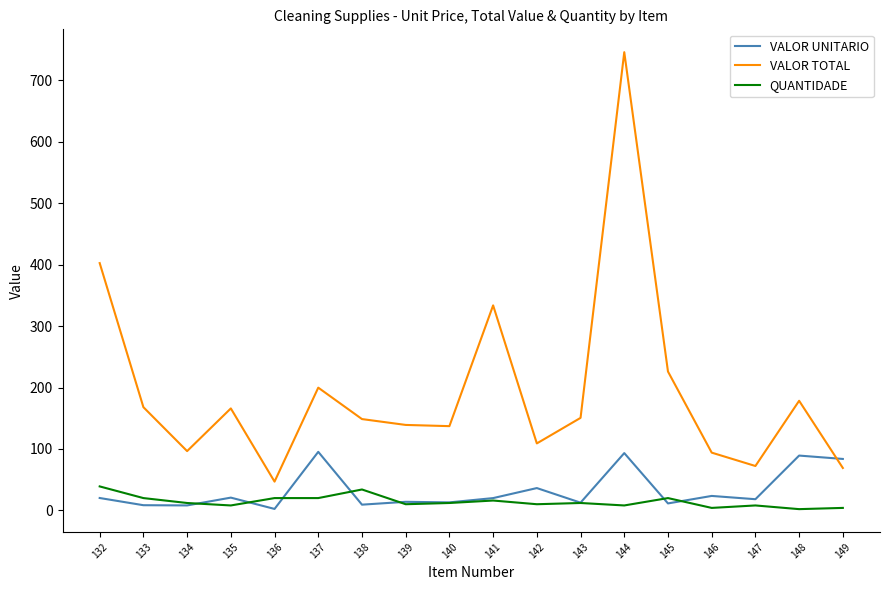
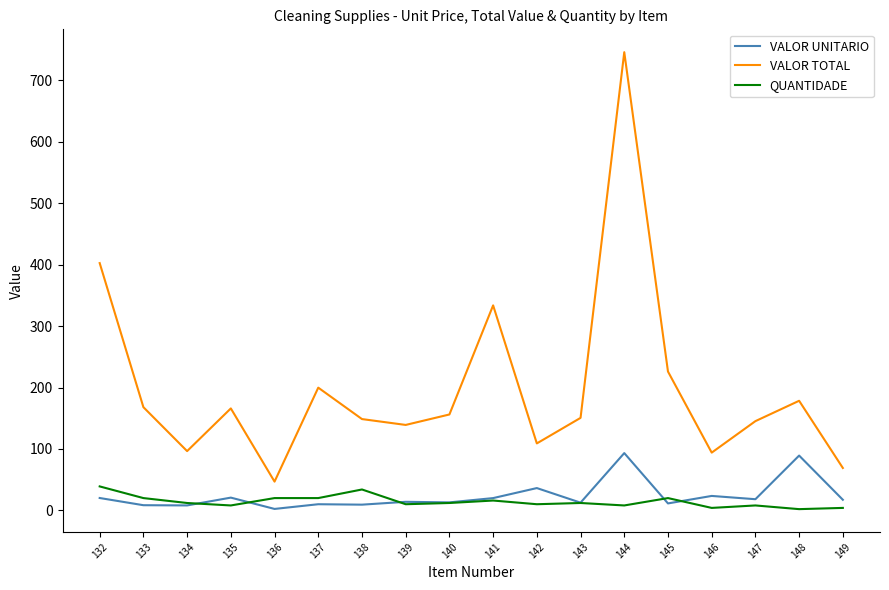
VALOR UNITARIO, 137: 100 -> 10
VALOR TOTAL, 140: 140 -> 160
VALOR TOTAL, 147: 70 -> 150
VALOR UNITARIO, 149: 80 -> 20
